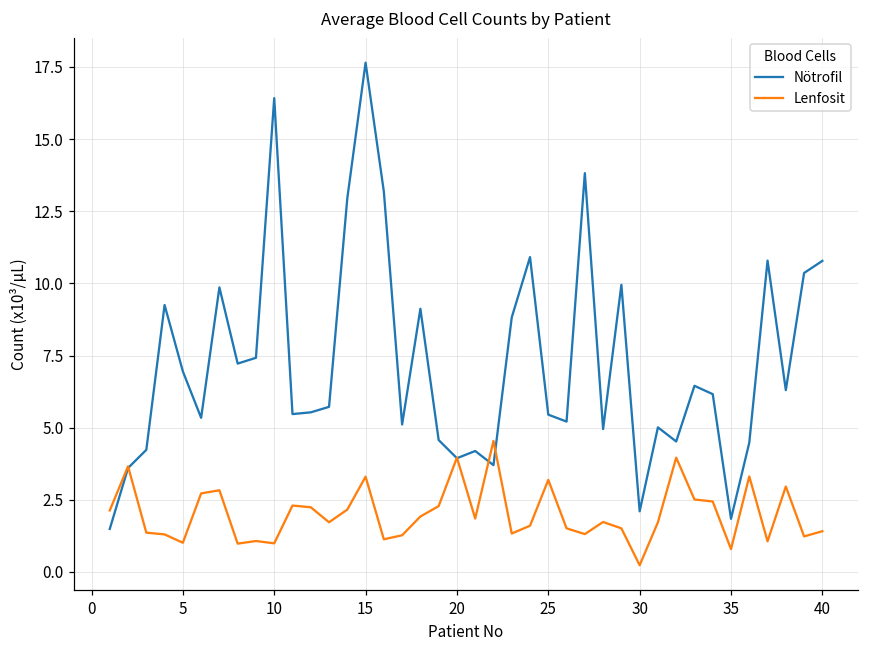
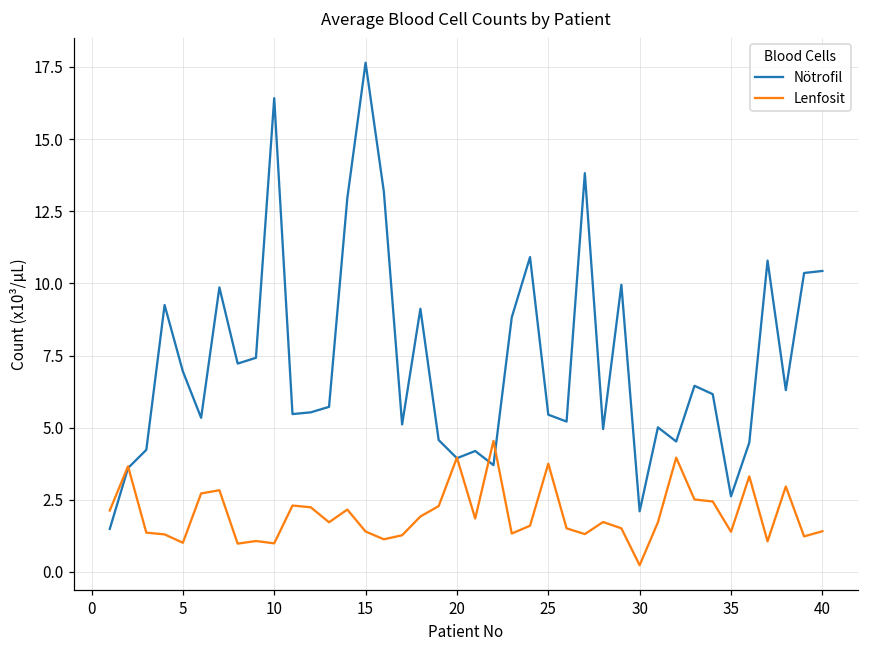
Lenfosit, 15: 3.3 -> 1.4
Lenfosit, 25: 3.2 -> 3.8
Nötrofil, 35: 1.8 -> 2.6
Lenfosit, 35: 0.8 -> 1.4
Nötrofil, 40: 10.8 -> 10.4
